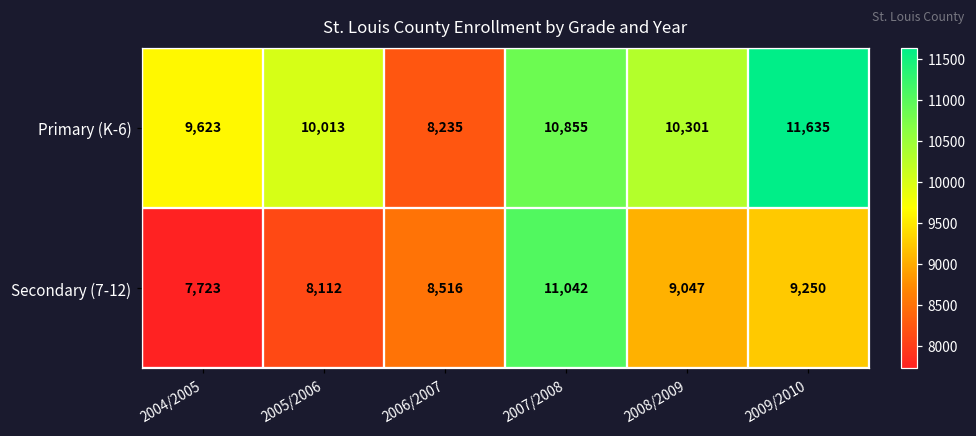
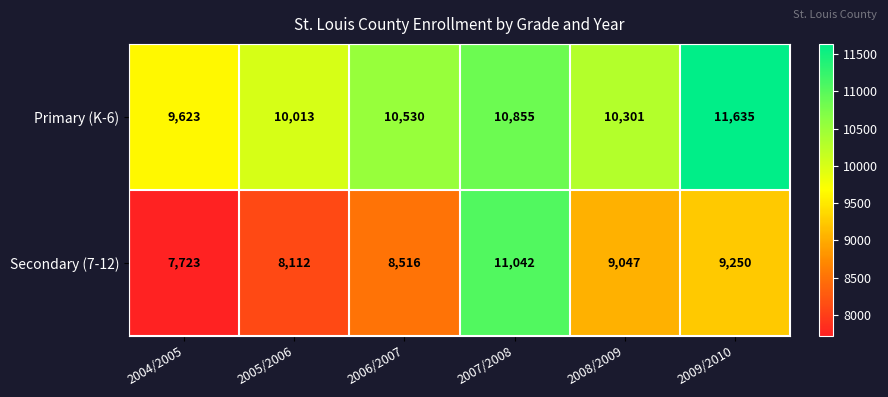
Primary (K-6), 2006/2007: 8,235 -> 10,530
